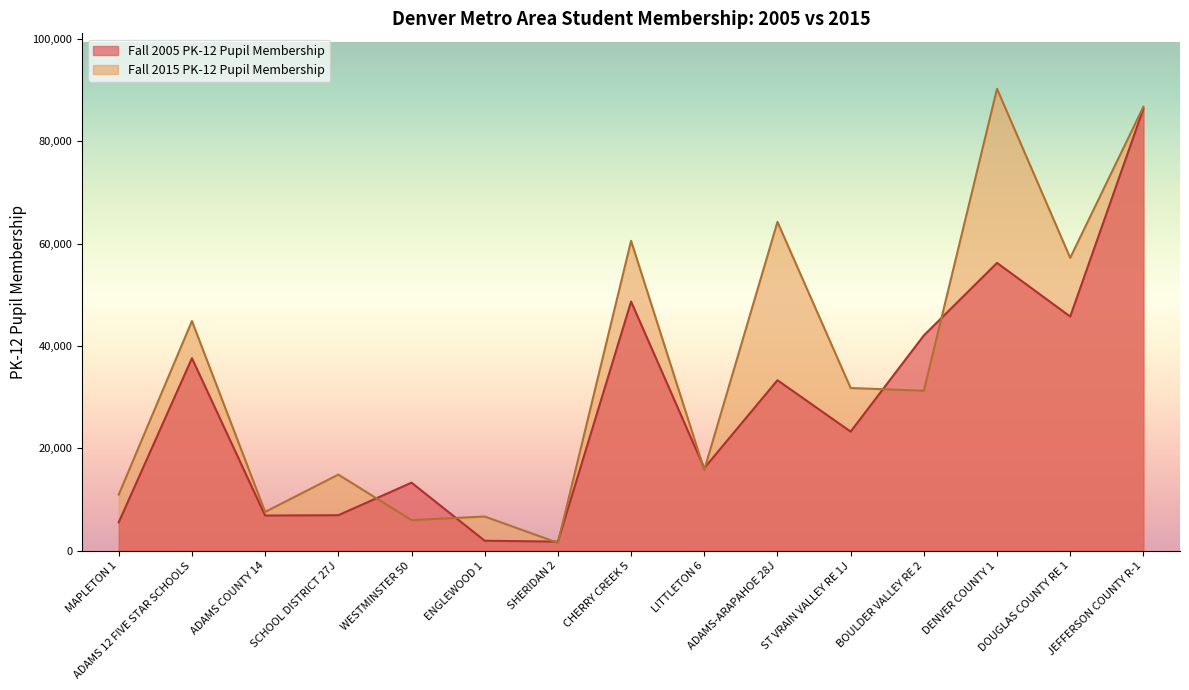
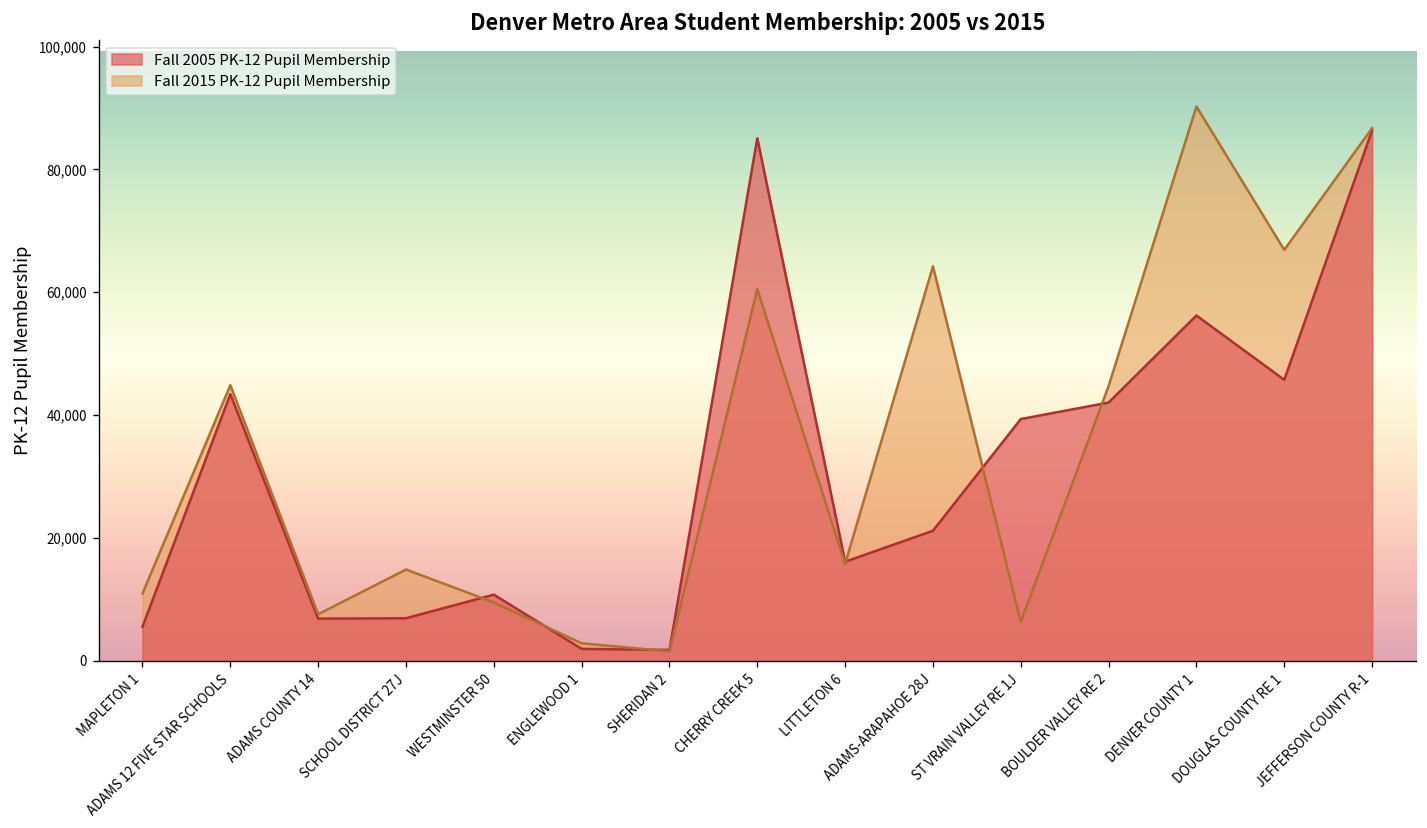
Fall 2005 PK-12 Pupil Membership, ADAMS 12 FIVE STAR SCHOOLS: 38,000 -> 43,000
Fall 2005 PK-12 Pupil Membership, WESTMINSTER 50: 13,000 -> 11,000
Fall 2015 PK-12 Pupil Membership, WESTMINSTER 50: 6,000 -> 10,000
Fall 2015 PK-12 Pupil Membership, ENGLEWOOD 1: 7,000 -> 3,000
Fall 2005 PK-12 Pupil Membership, CHERRY CREEK 5: 49,000 -> 85,000
Fall 2005 PK-12 Pupil Membership, ADAMS-ARAPAHOE 28J: 33,000 -> 21,000
Fall 2005 PK-12 Pupil Membership, ST VRAIN VALLEY RE 1J: 23,000 -> 39,000
Fall 2015 PK-12 Pupil Membership, ST VRAIN VALLEY RE 1J: 32,000 -> 6,000
Fall 2015 PK-12 Pupil Membership, BOULDER VALLEY RE 2: 31,000 -> 45,000
Fall 2015 PK-12 Pupil Membership, DOUGLAS COUNTY RE 1: 57,000 -> 67,000
